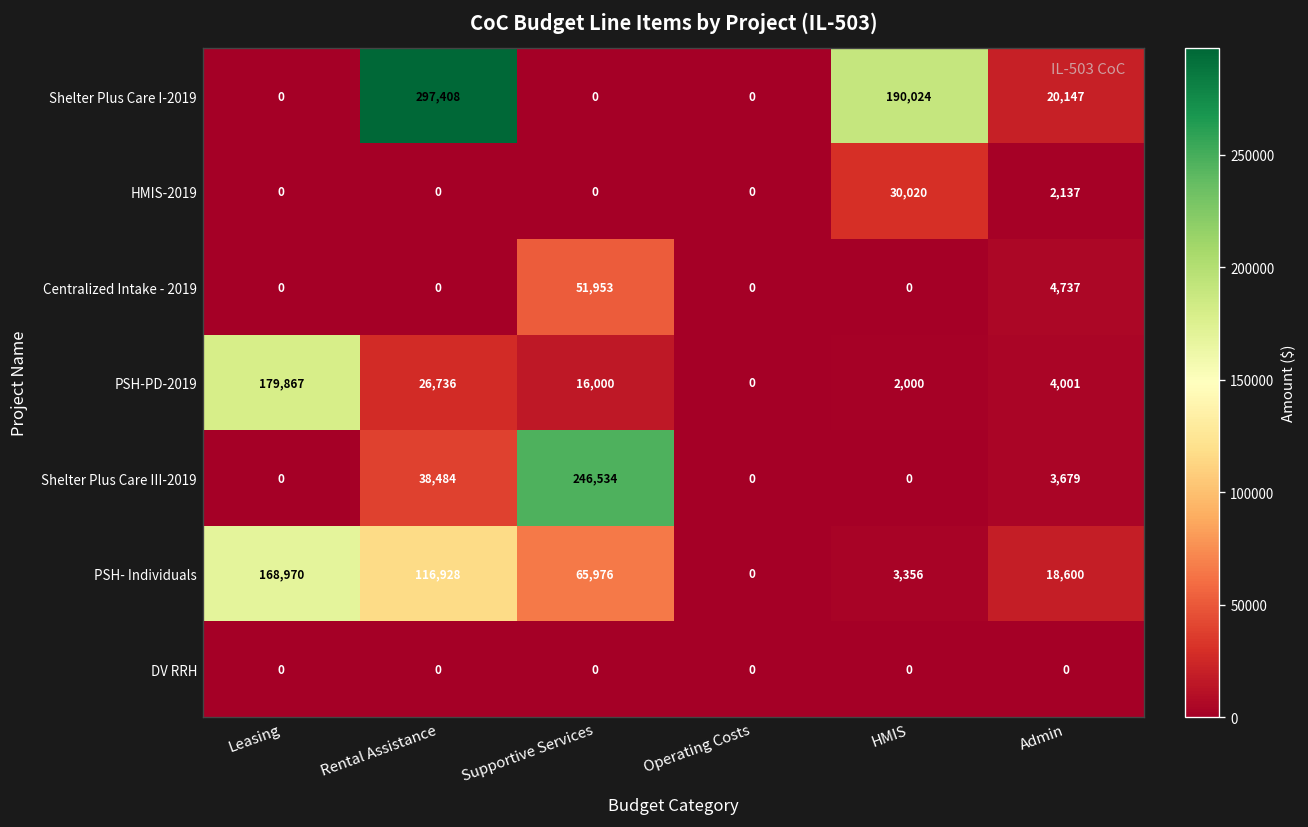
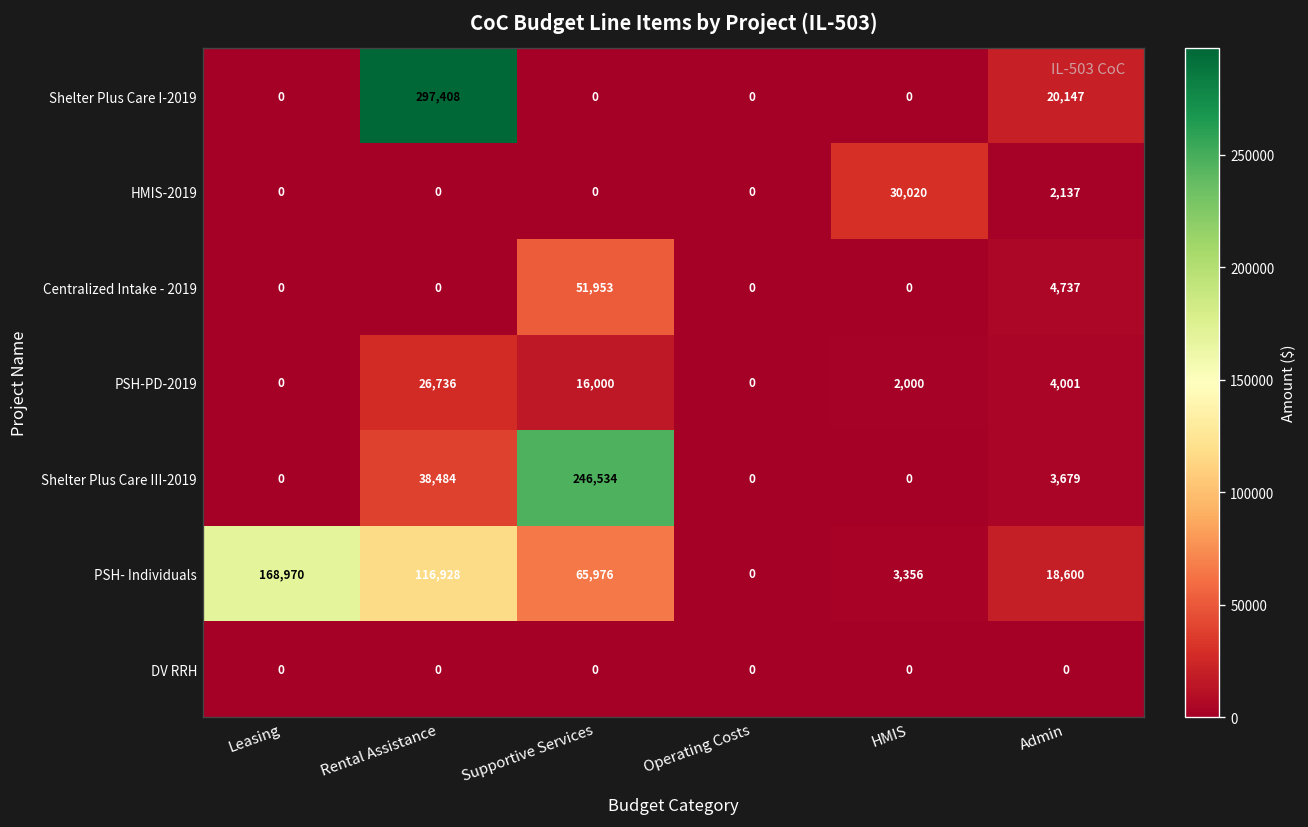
Shelter Plus Care I-2019, HMIS: 190,024 -> 0
PSH-PD-2019, Leasing: 179,867 -> 0
